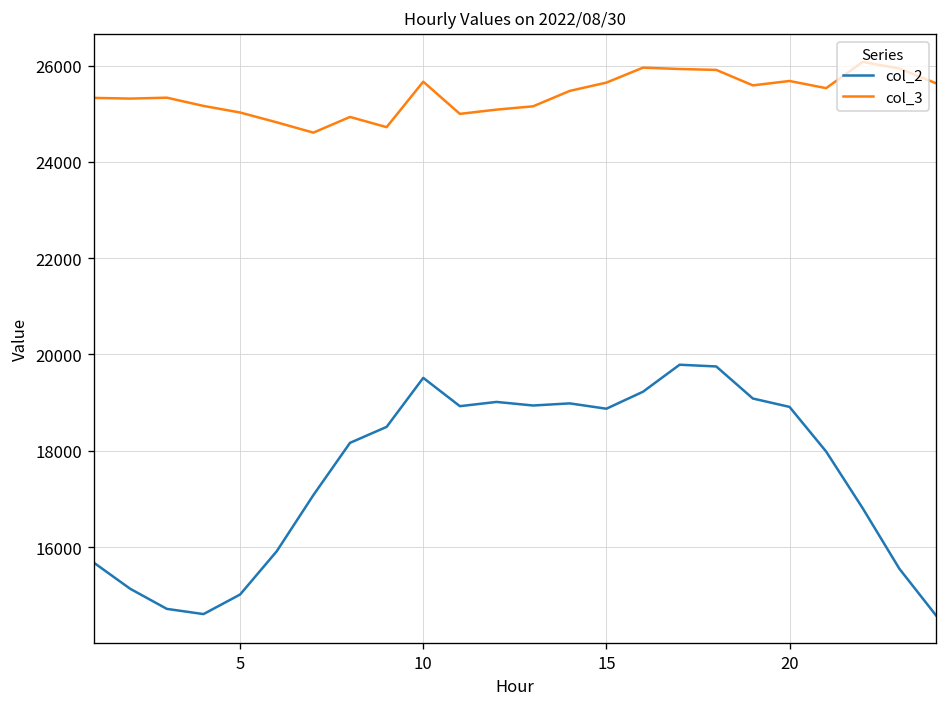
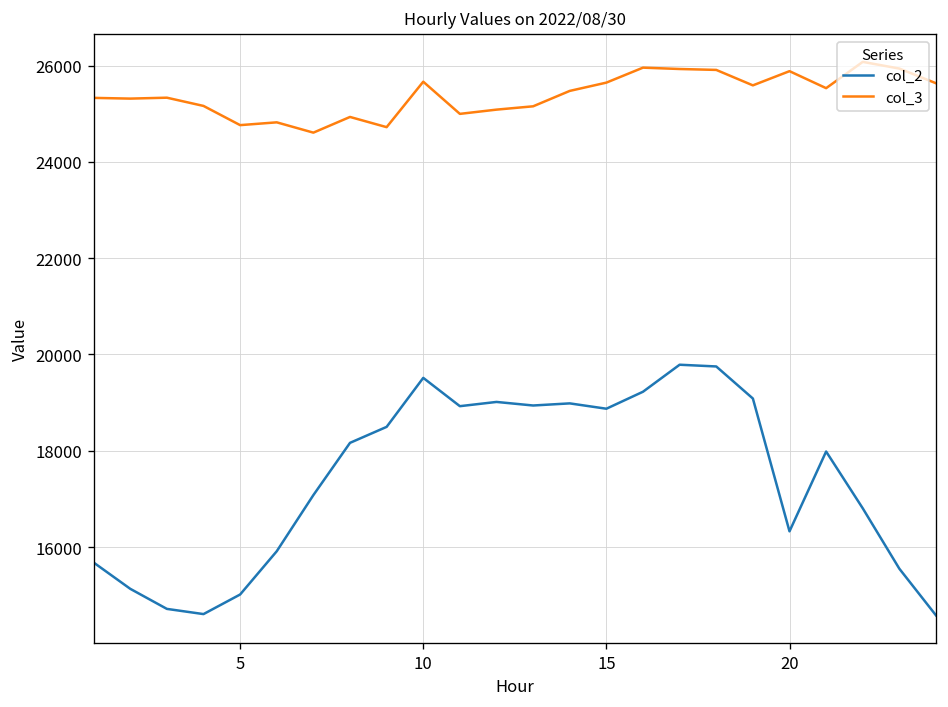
col_3, 5: 25000 -> 24800
col_2, 20: 18900 -> 16300
col_3, 20: 25700 -> 25900
